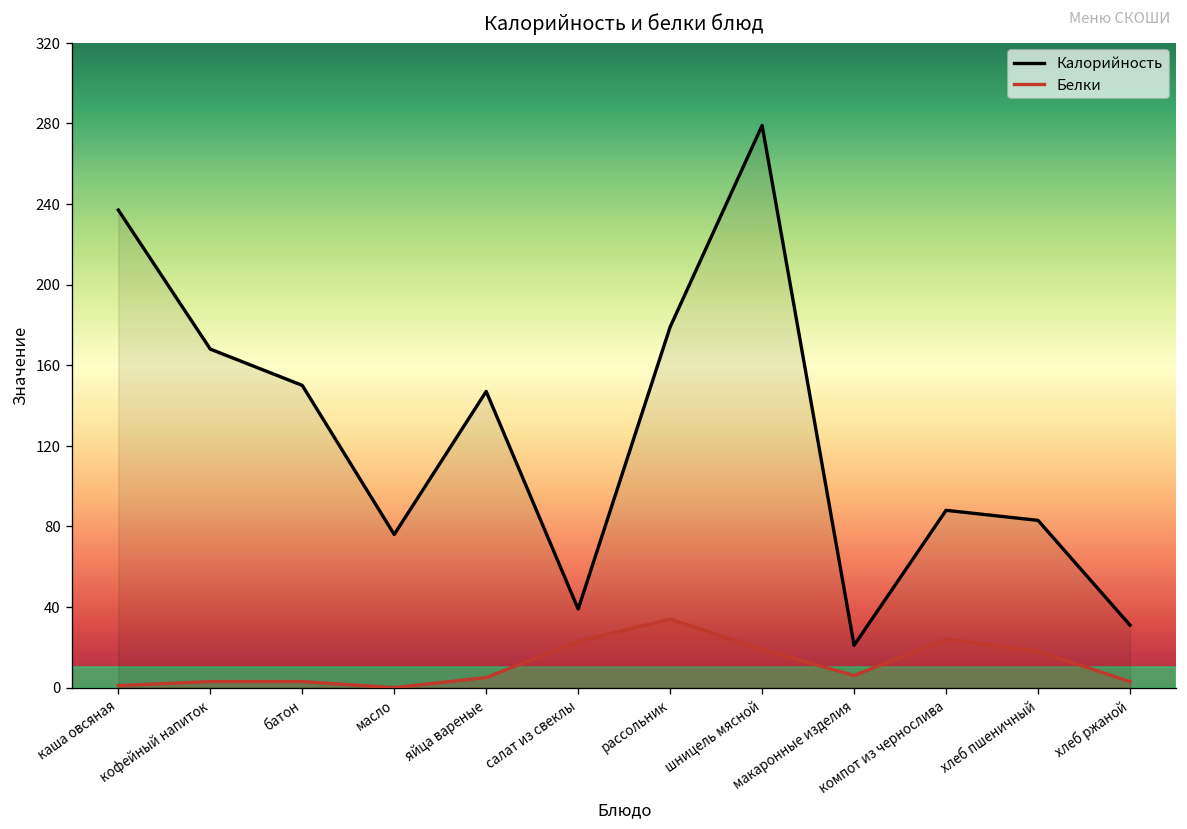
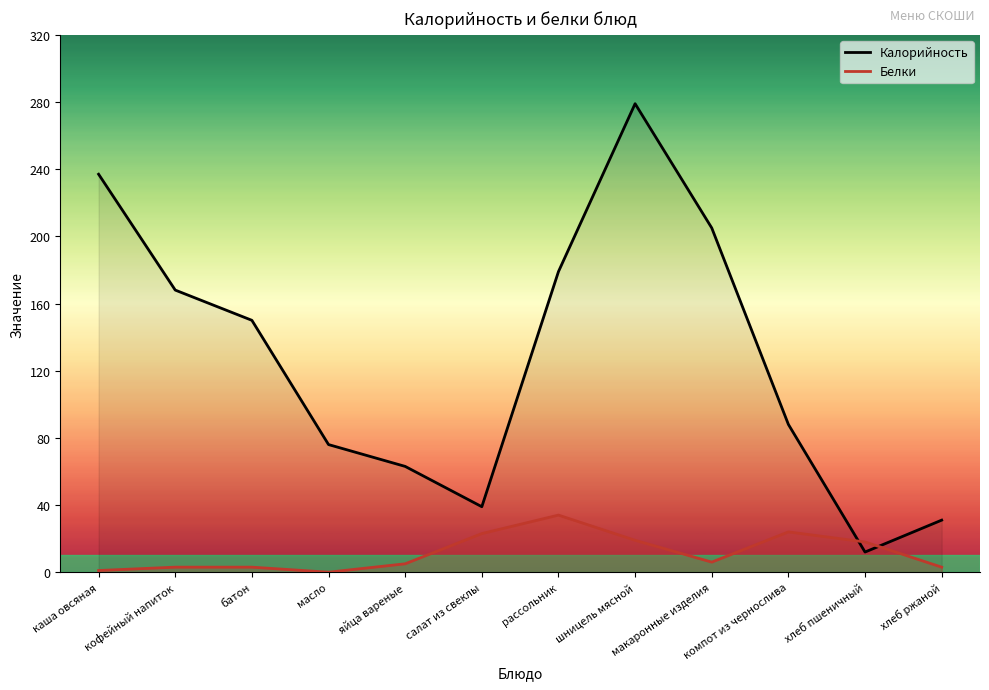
Калорийность, яйца вареные: 147 -> 63
Калорийность, макаронные изделия: 21 -> 205
Калорийность, хлеб пшеничный: 83 -> 12
